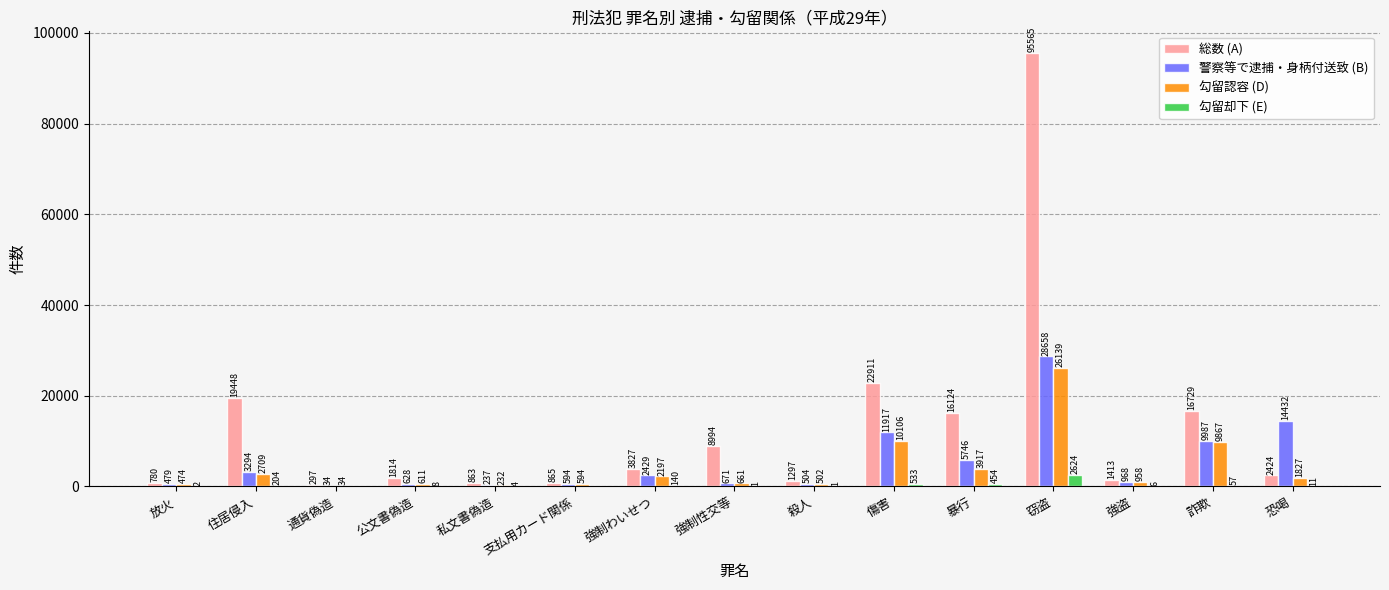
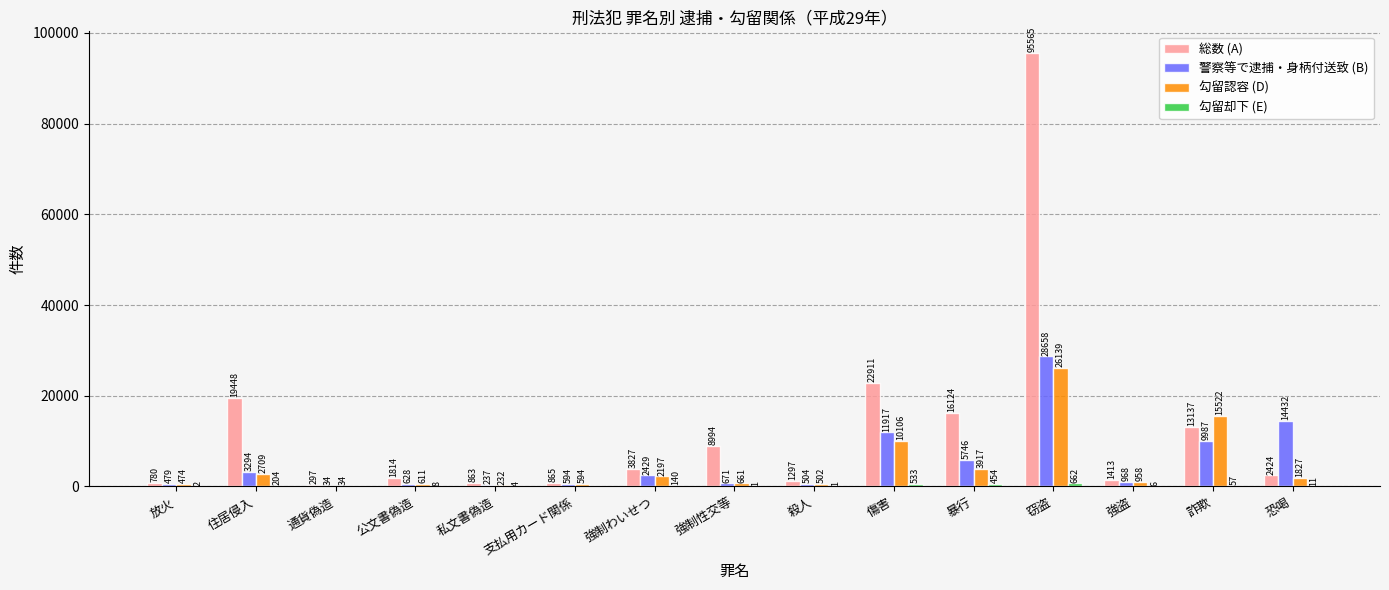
勾留却下 (E), 窃盗: 2624 -> 662
総数 (A), 詐欺: 16729 -> 13137
勾留認容 (D), 詐欺: 9867 -> 15522
